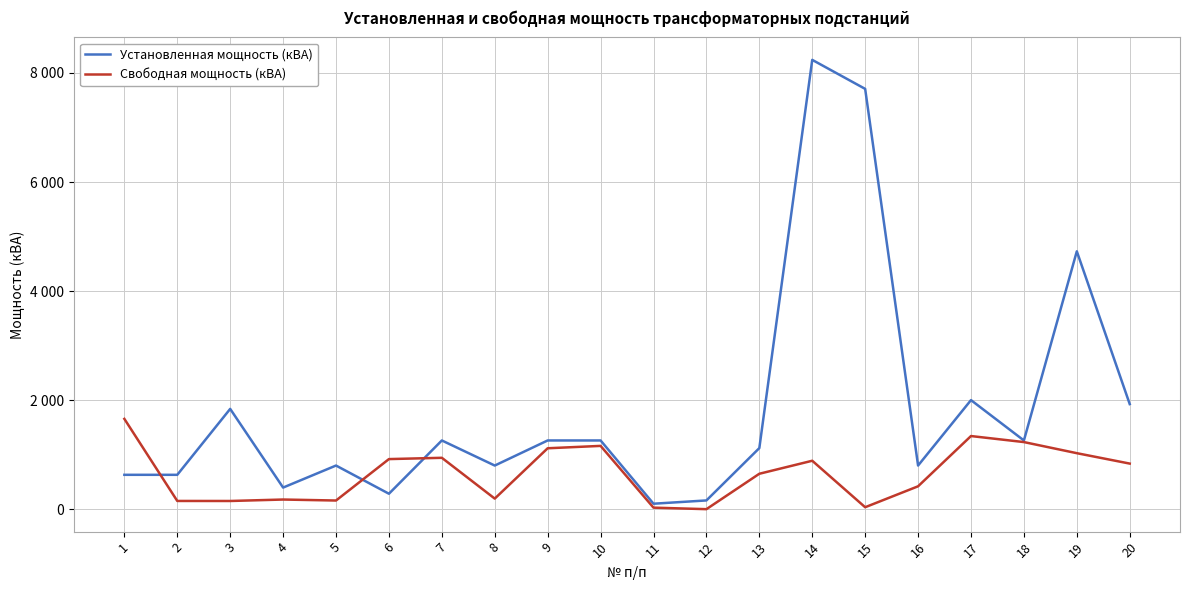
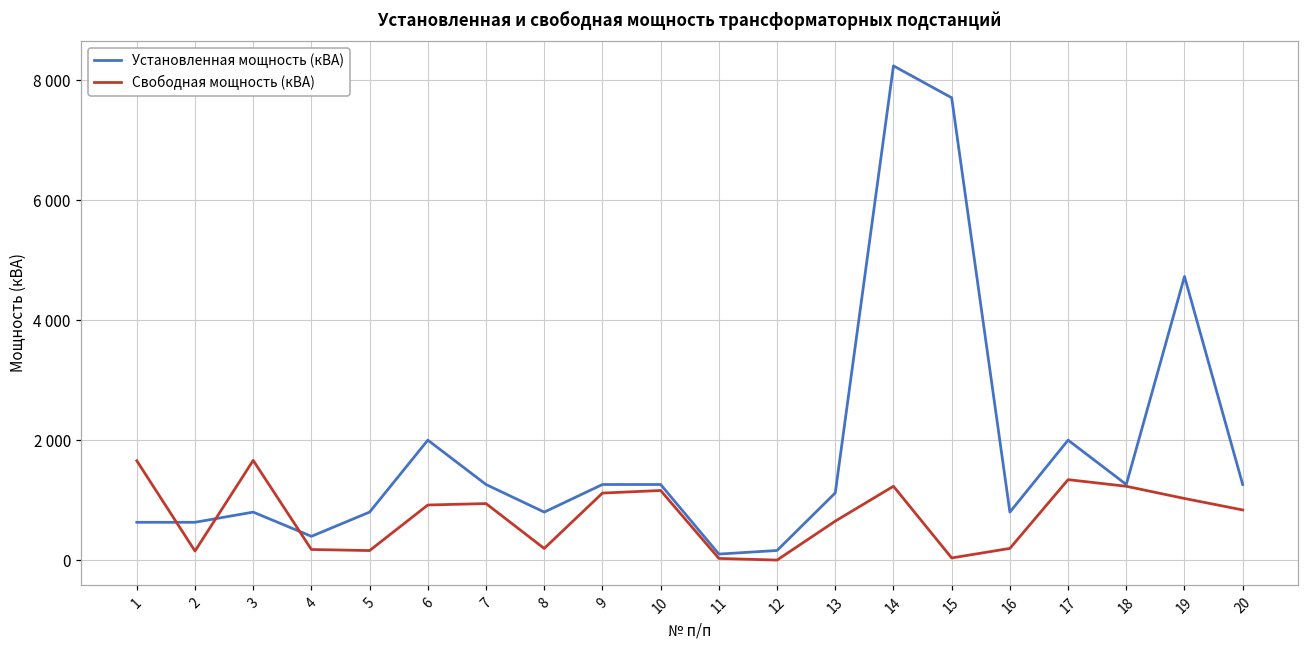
Установленная мощность (кВА), 3: 1800 -> 800
Свободная мощность (кВА), 3: 200 -> 1700
Установленная мощность (кВА), 6: 300 -> 2000
Свободная мощность (кВА), 14: 900 -> 1200
Свободная мощность (кВА), 16: 400 -> 200
Установленная мощность (кВА), 20: 1900 -> 1300
